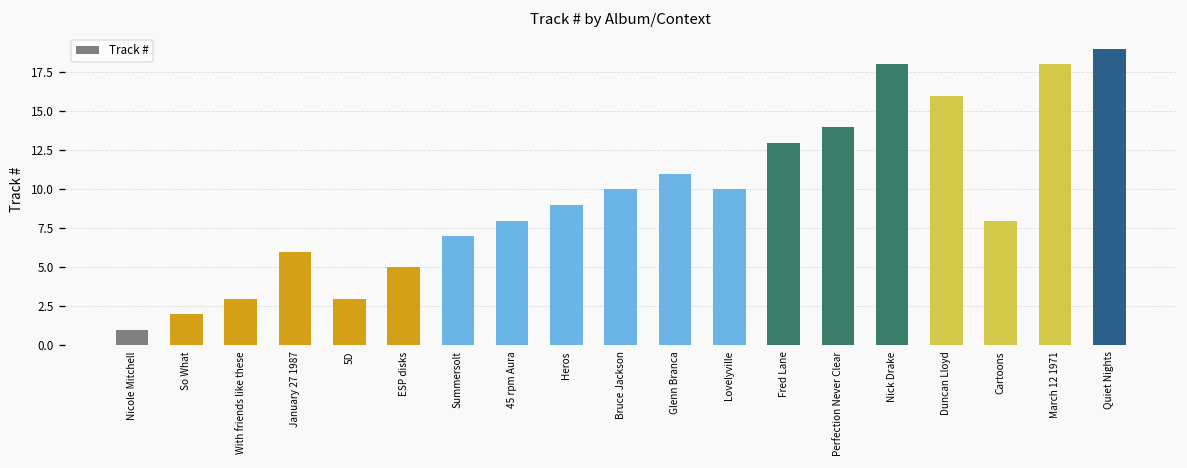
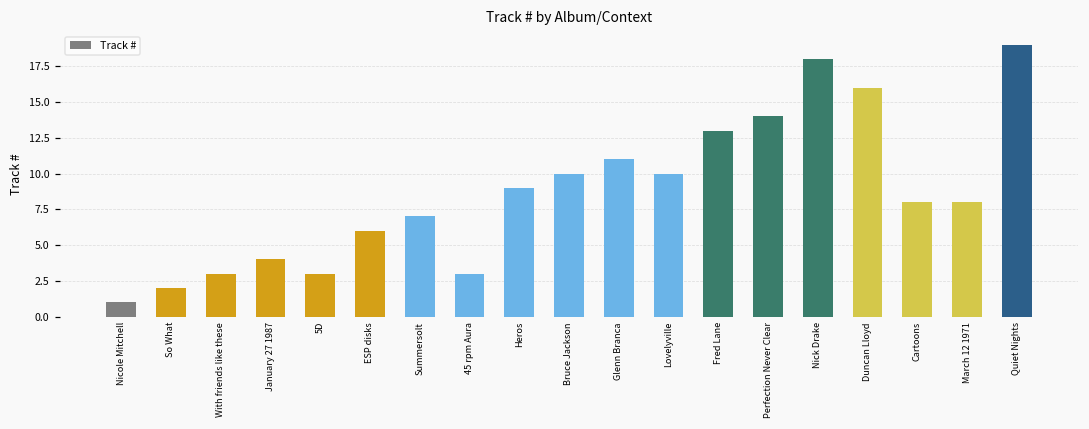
January 27 1987: 6 -> 4
ESP disks: 5 -> 6
45 rpm Aura: 8 -> 3
March 12 1971: 18 -> 8
